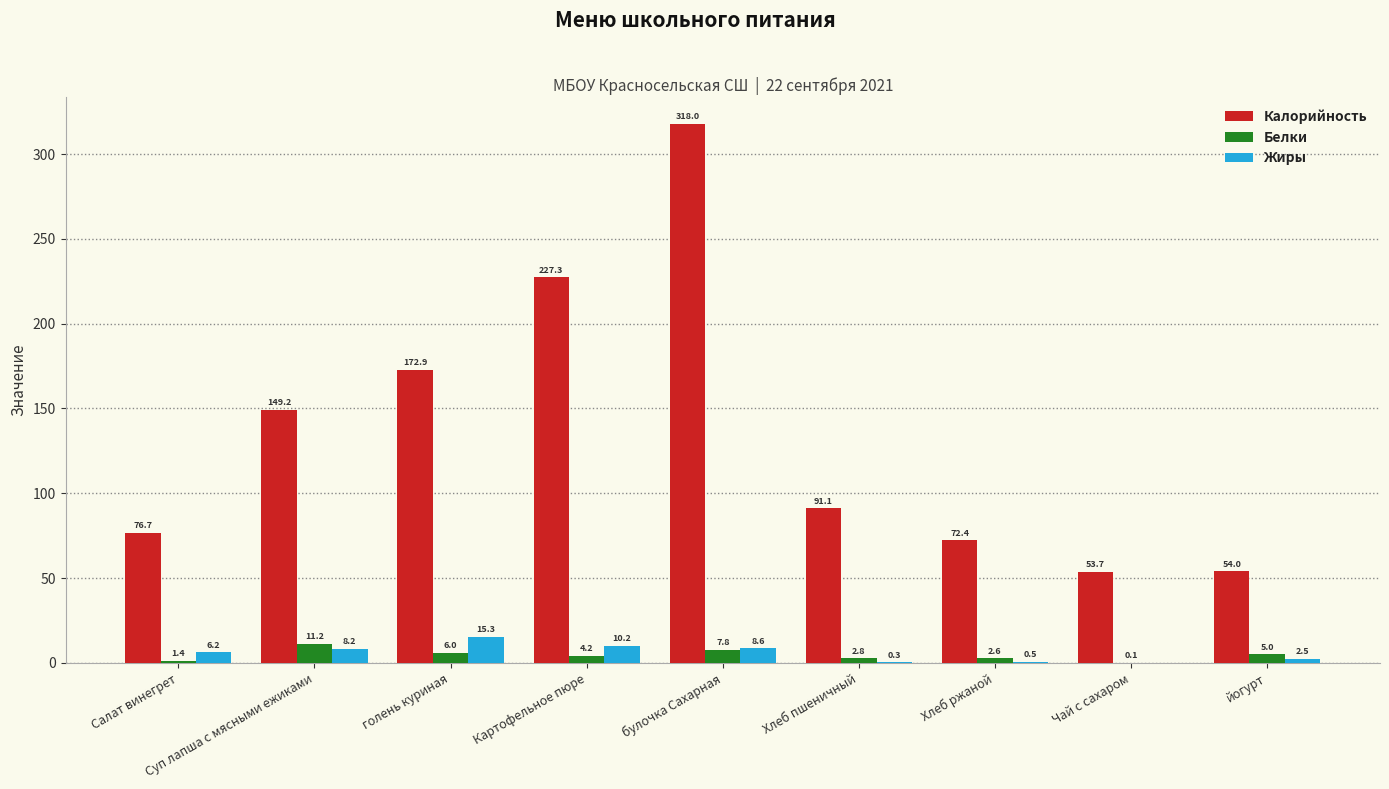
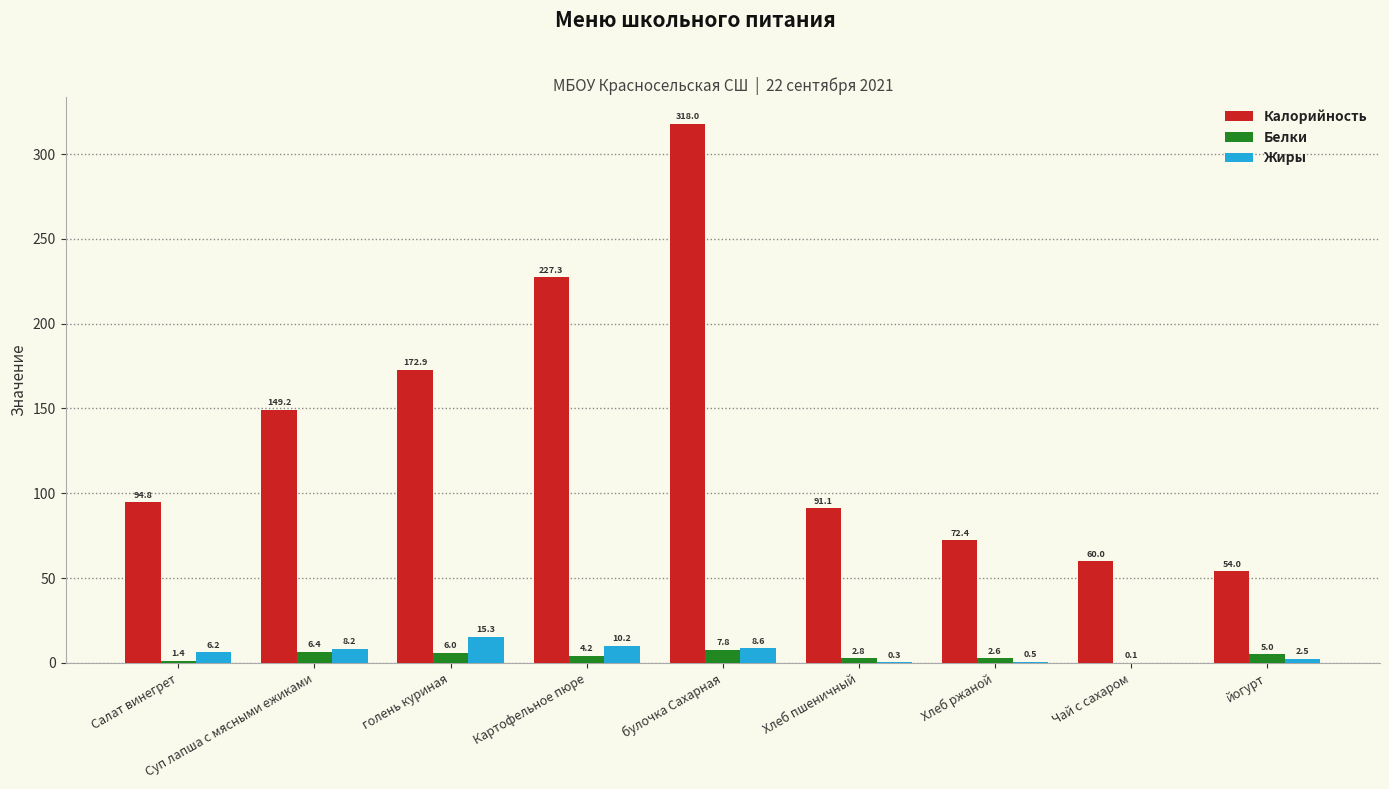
Калорийность, Салат винегрет: 76.7 -> 94.8
Белки, Суп лапша с мясными ежиками: 11.2 -> 6.4
Калорийность, Чай с сахаром: 53.7 -> 60.0
